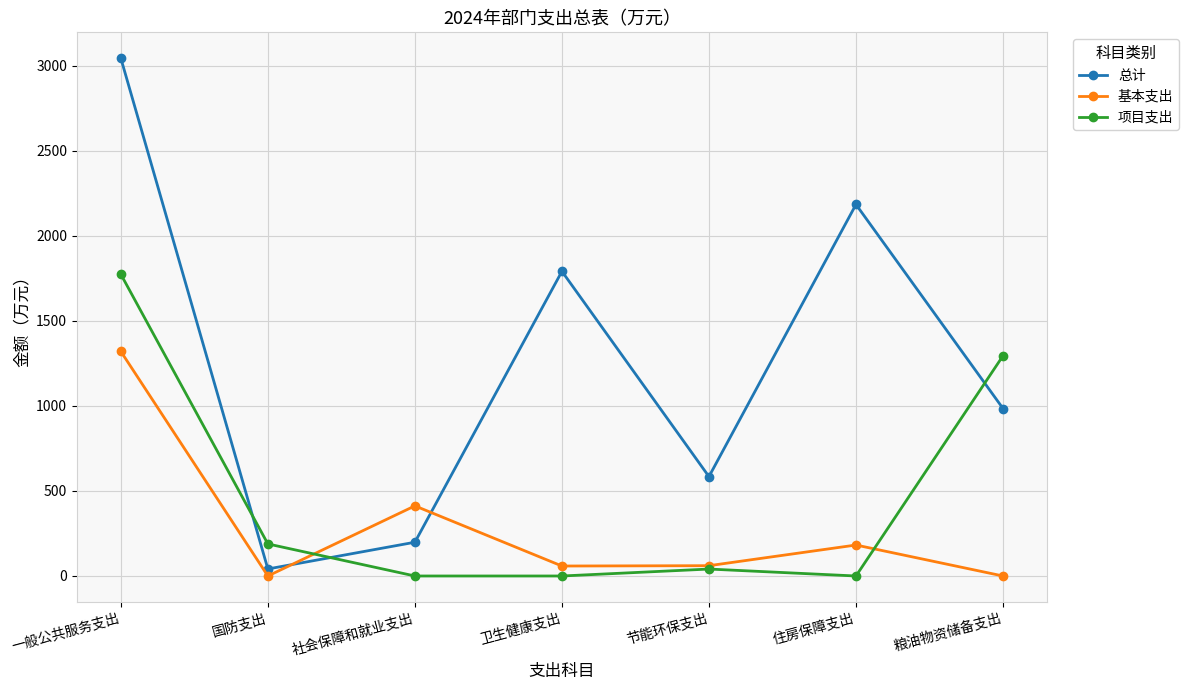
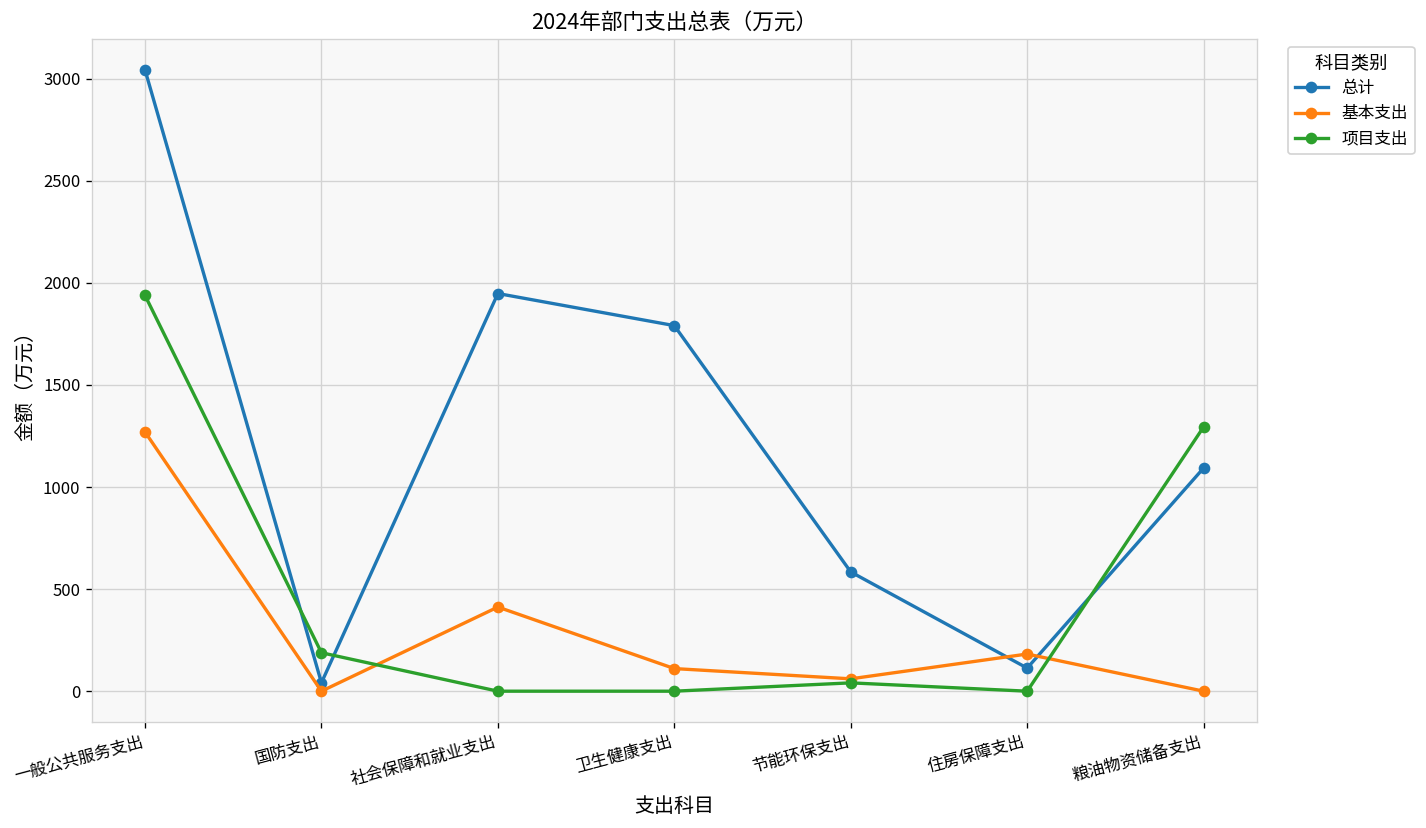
基本支出, 一般公共服务支出: 1320 -> 1270
项目支出, 一般公共服务支出: 1770 -> 1940
总计, 社会保障和就业支出: 200 -> 1950
基本支出, 卫生健康支出: 60 -> 110
总计, 住房保障支出: 2180 -> 110
总计, 粮油物资储备支出: 980 -> 1090
